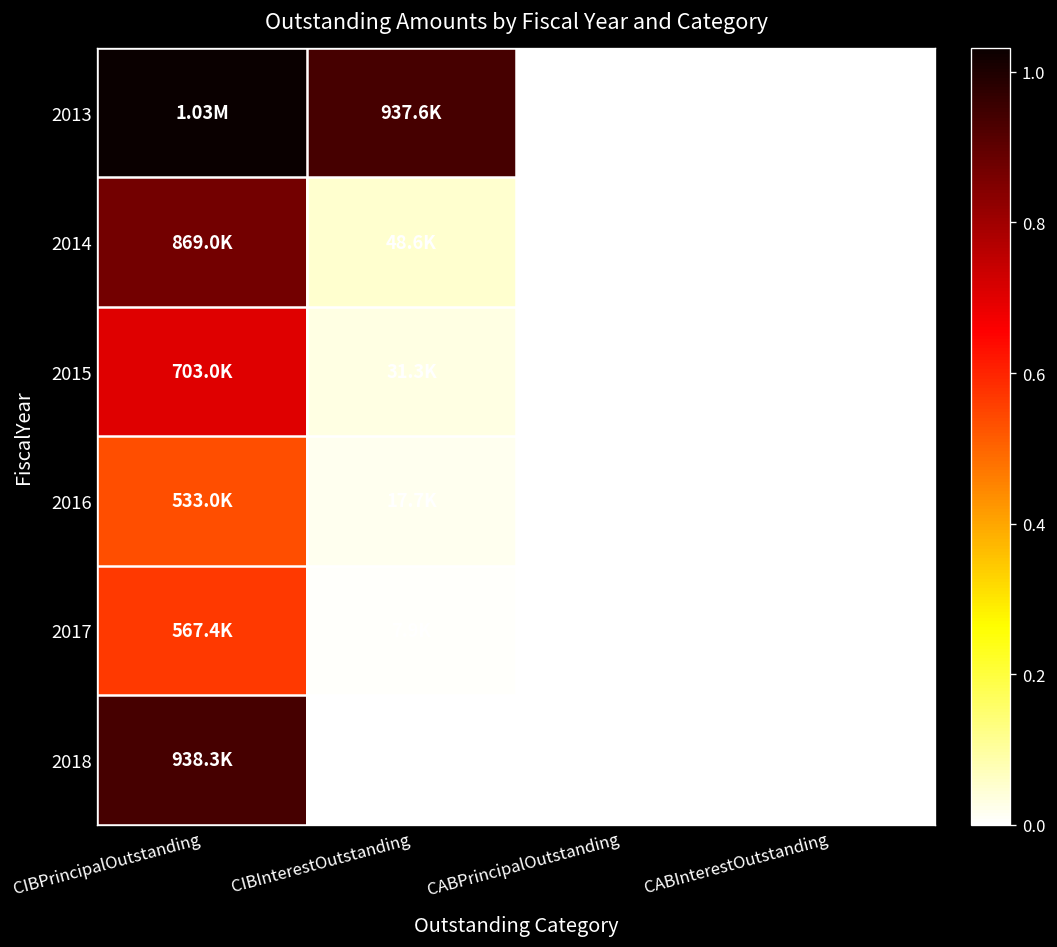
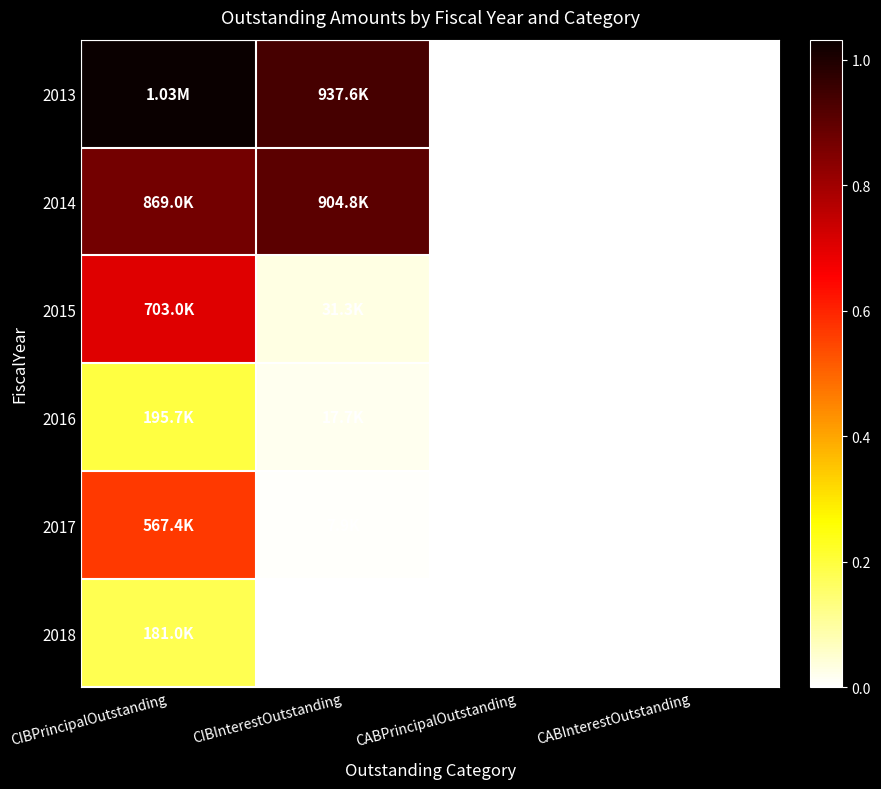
2014, CIBInterestOutstanding: 48.6K -> 904.8K
2016, CIBPrincipalOutstanding: 533.0K -> 195.7K
2018, CIBPrincipalOutstanding: 938.3K -> 181.0K
